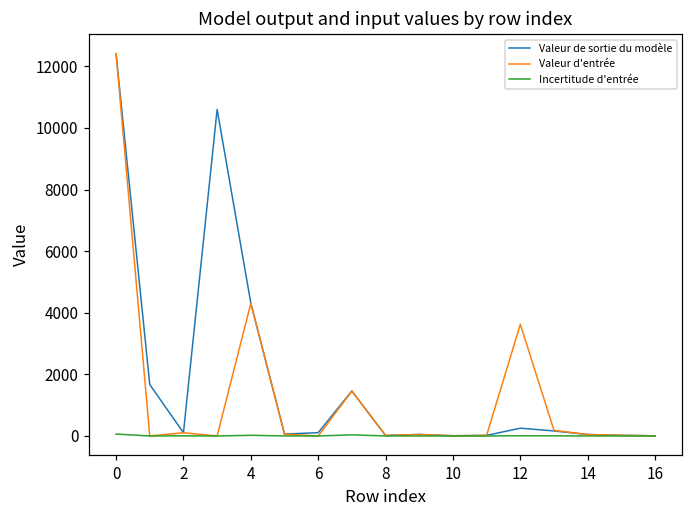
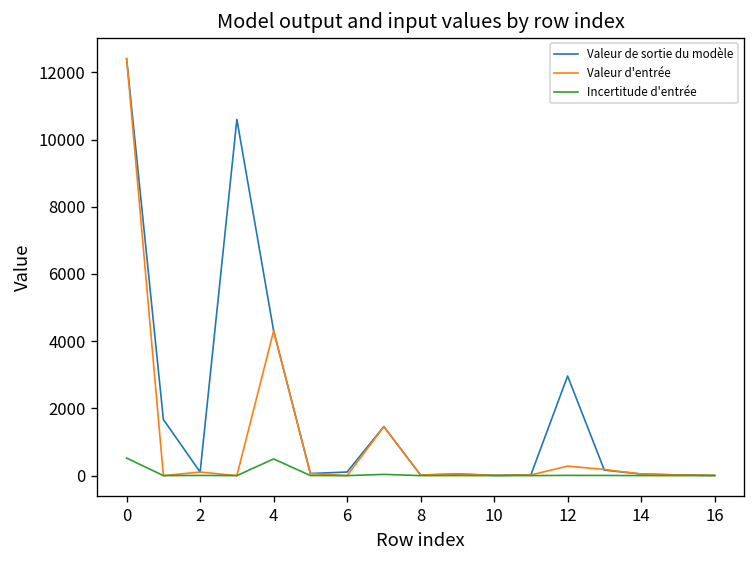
Incertitude d'entrée, 0: 100 -> 500
Incertitude d'entrée, 4: 0 -> 500
Valeur de sortie du modèle, 12: 300 -> 3000
Valeur d'entrée, 12: 3600 -> 300
